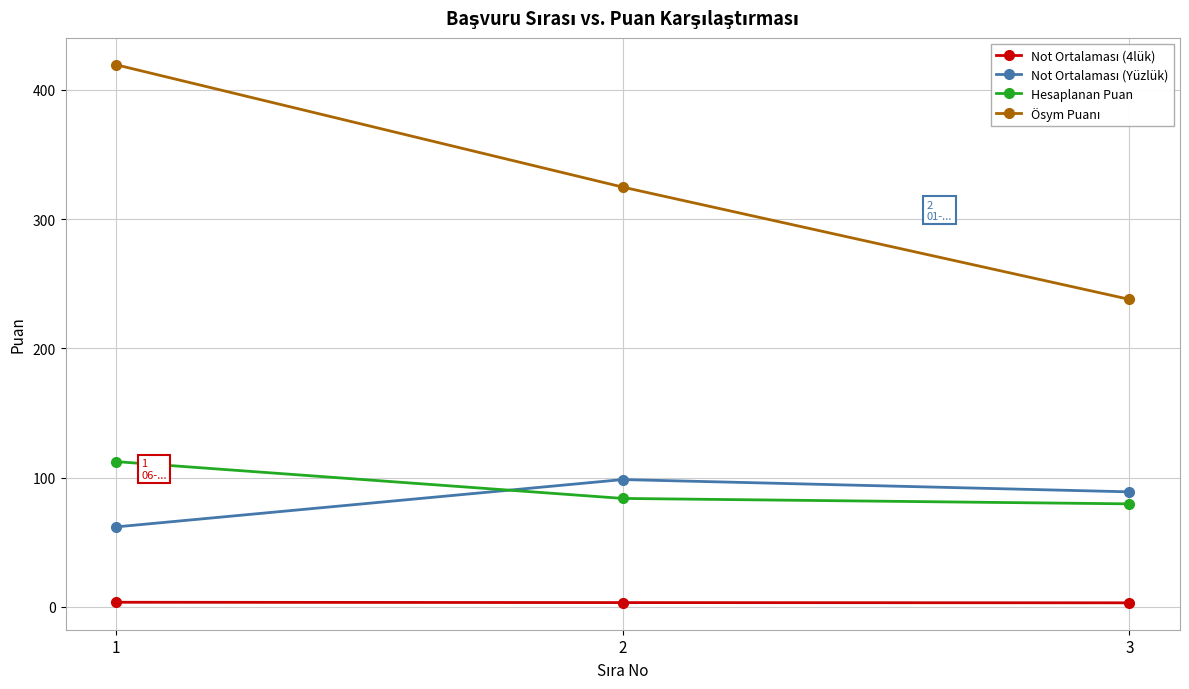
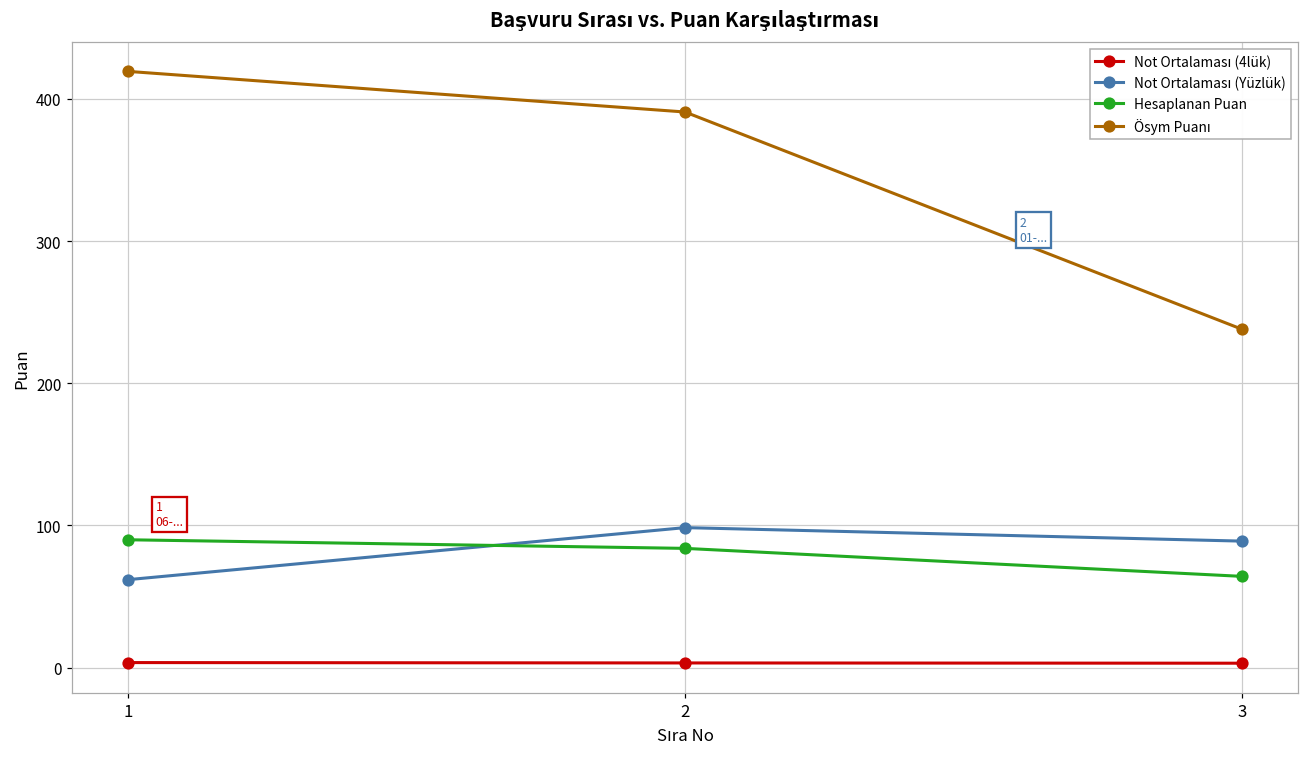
Hesaplanan Puan, 1: 112 -> 90
Ösym Puanı, 2: 325 -> 391
Hesaplanan Puan, 3: 80 -> 64
